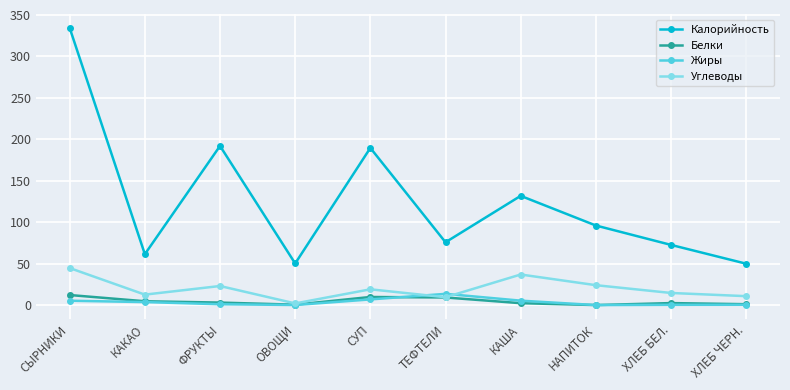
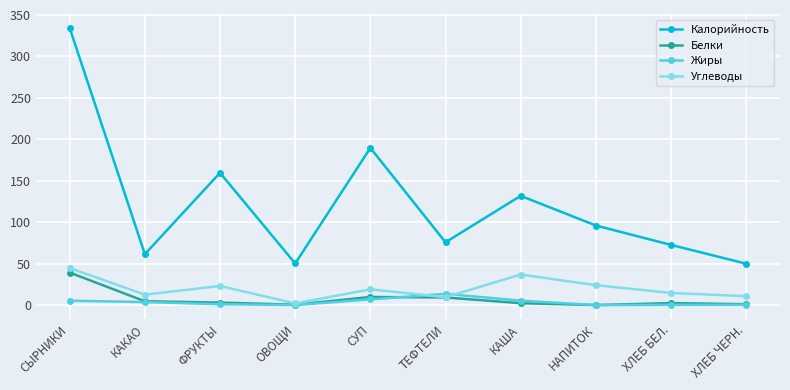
Белки, СЫРНИКИ: 10 -> 40
Калорийность, ФРУКТЫ: 190 -> 160
